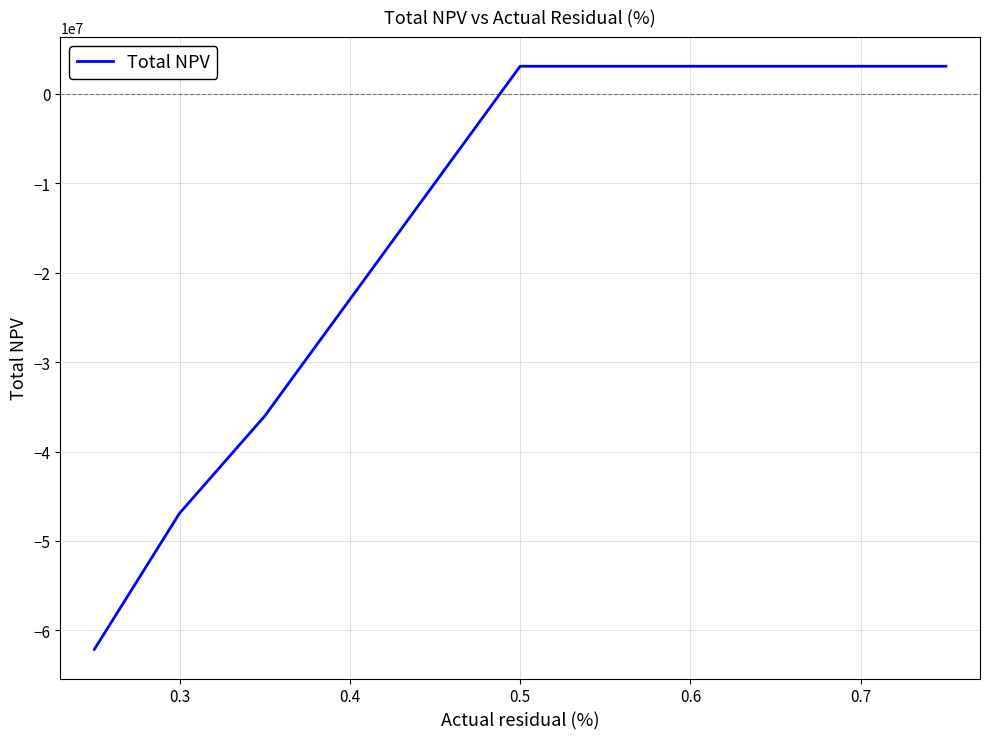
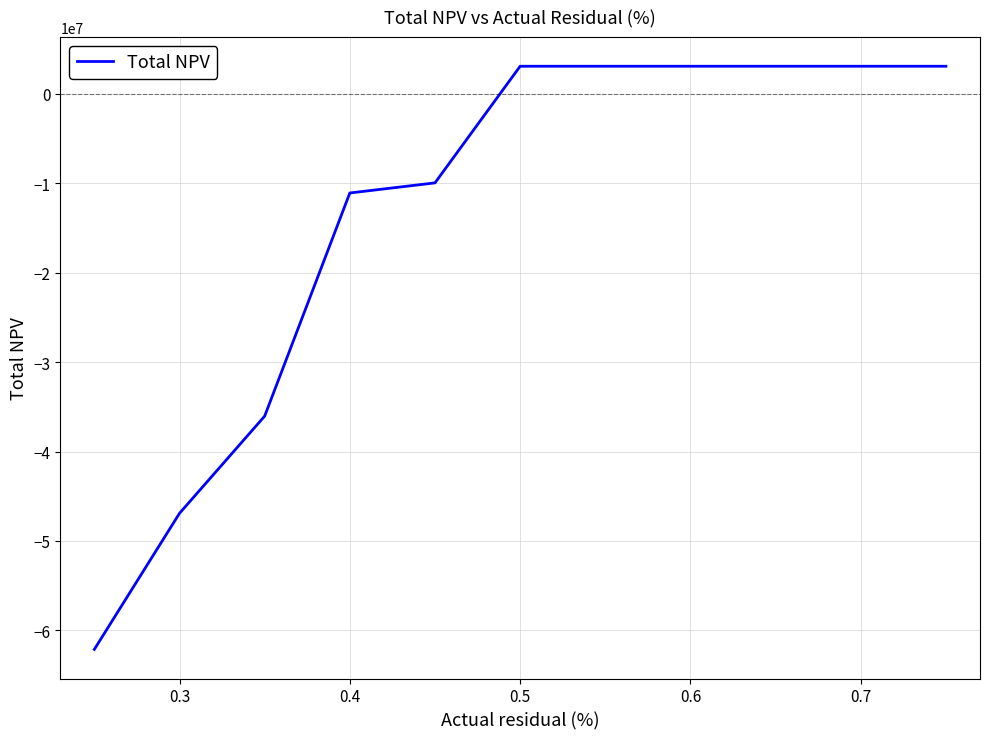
0.4: -23000000 -> -11000000
